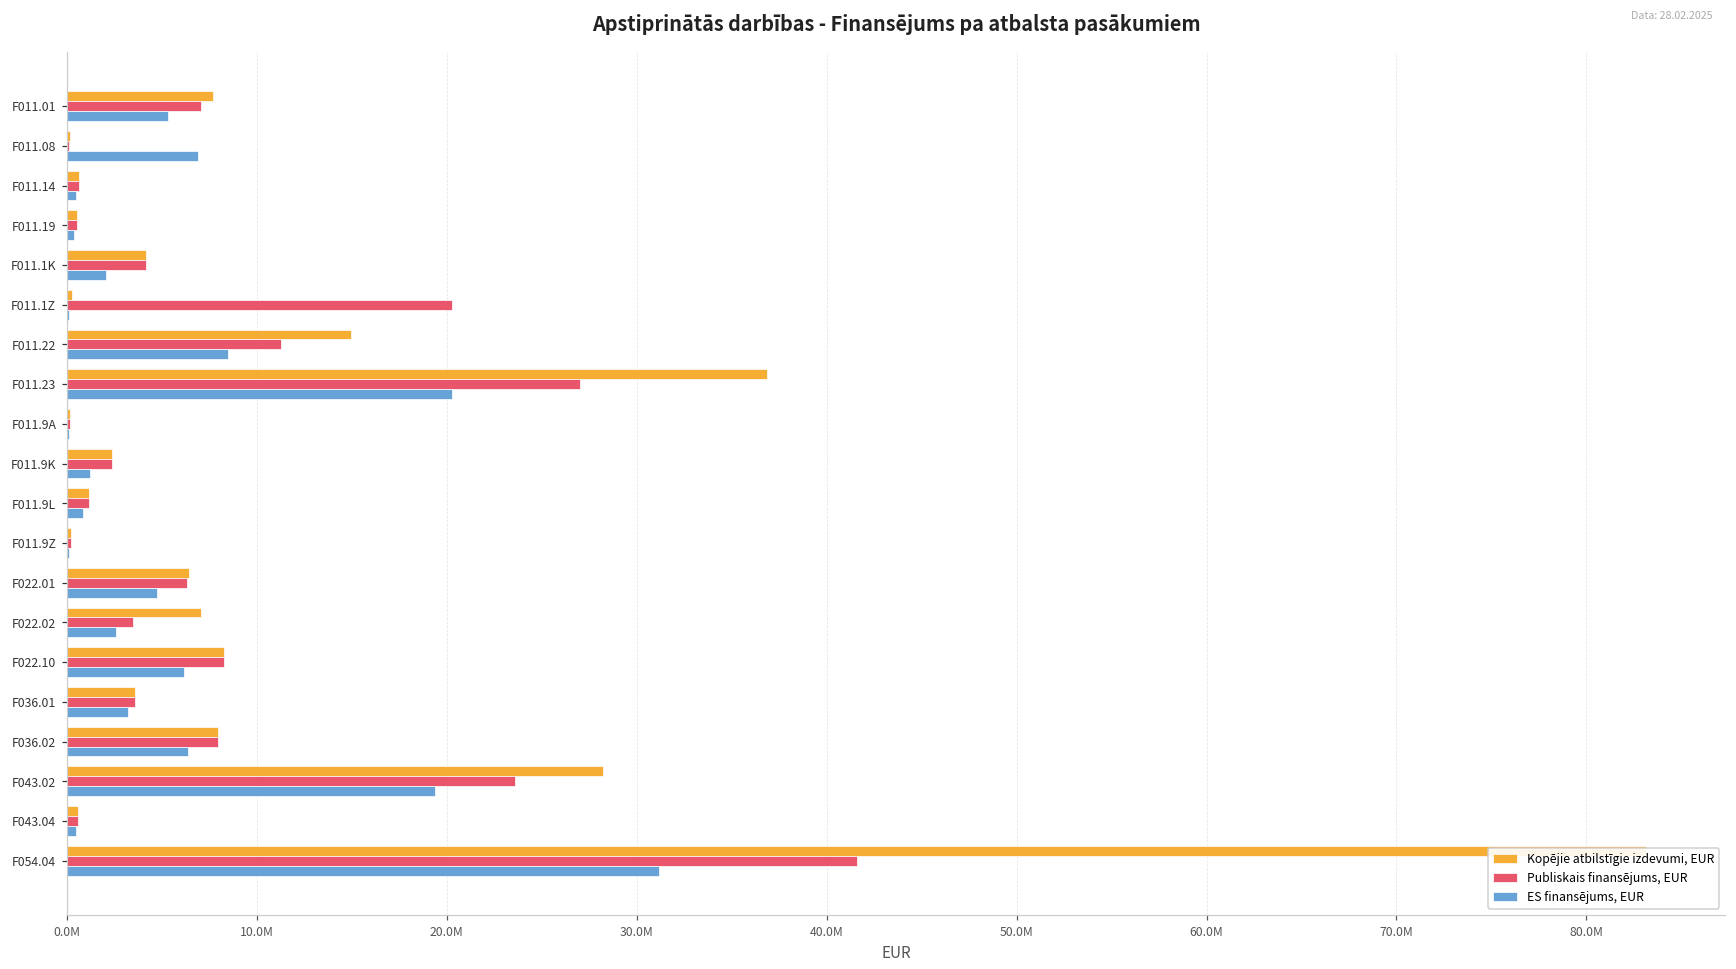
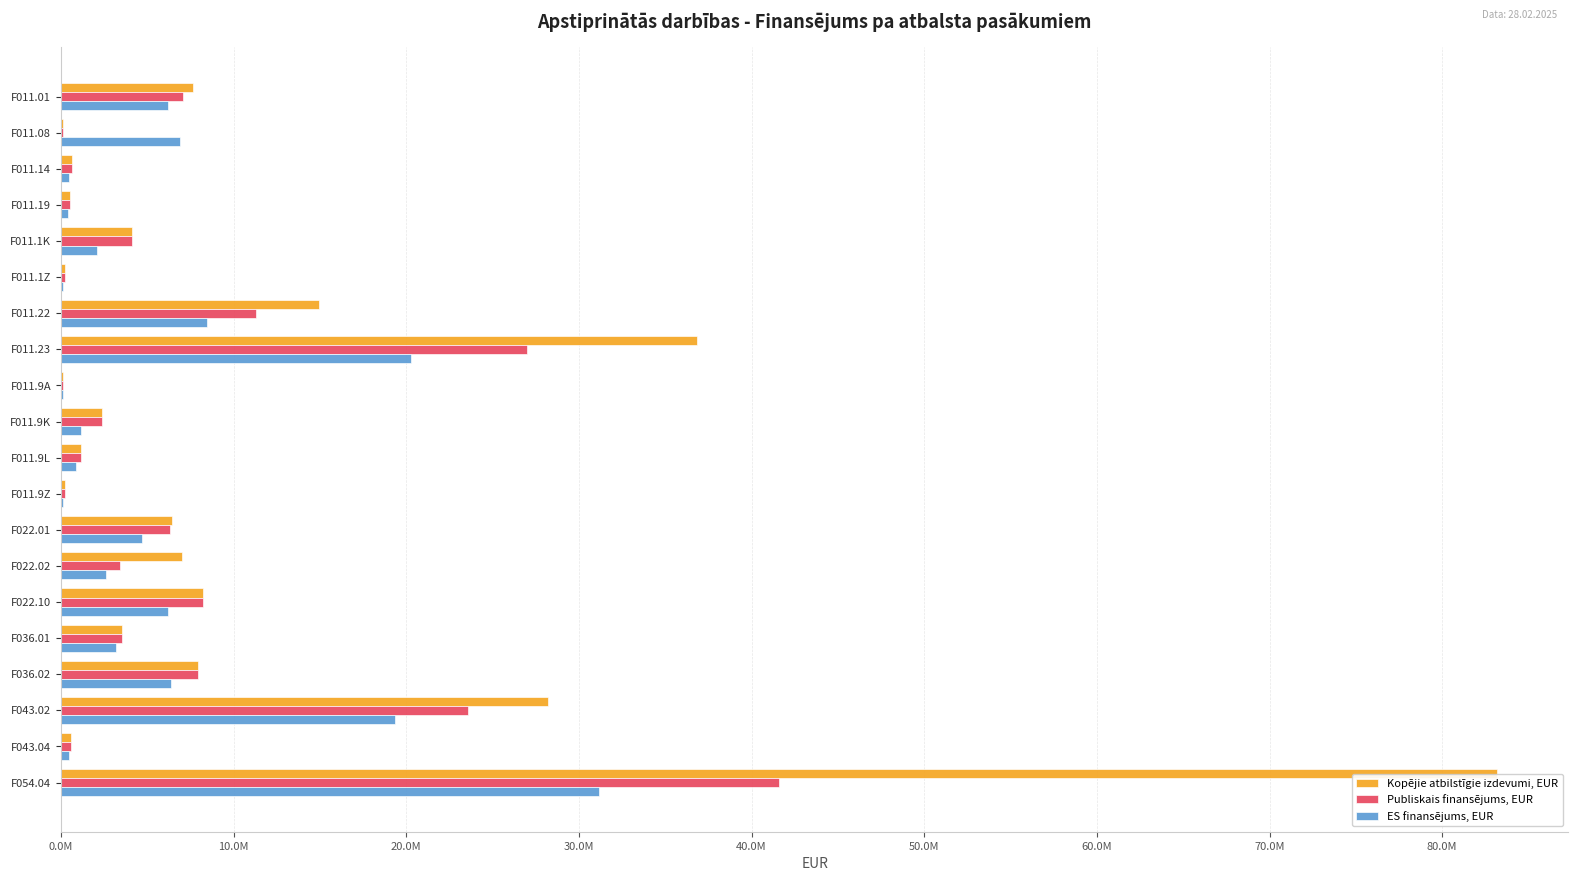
ES finansējums, EUR, F011.01: 5300000 -> 6200000
Publiskais finansējums, EUR, F011.1Z: 20300000 -> 300000
